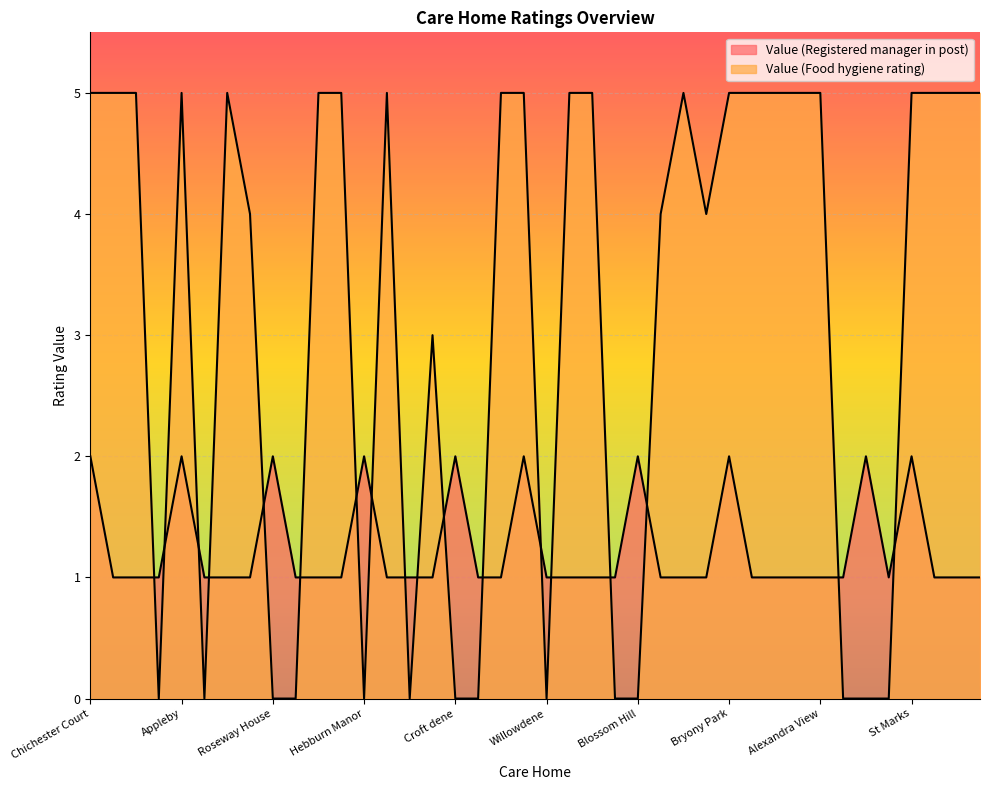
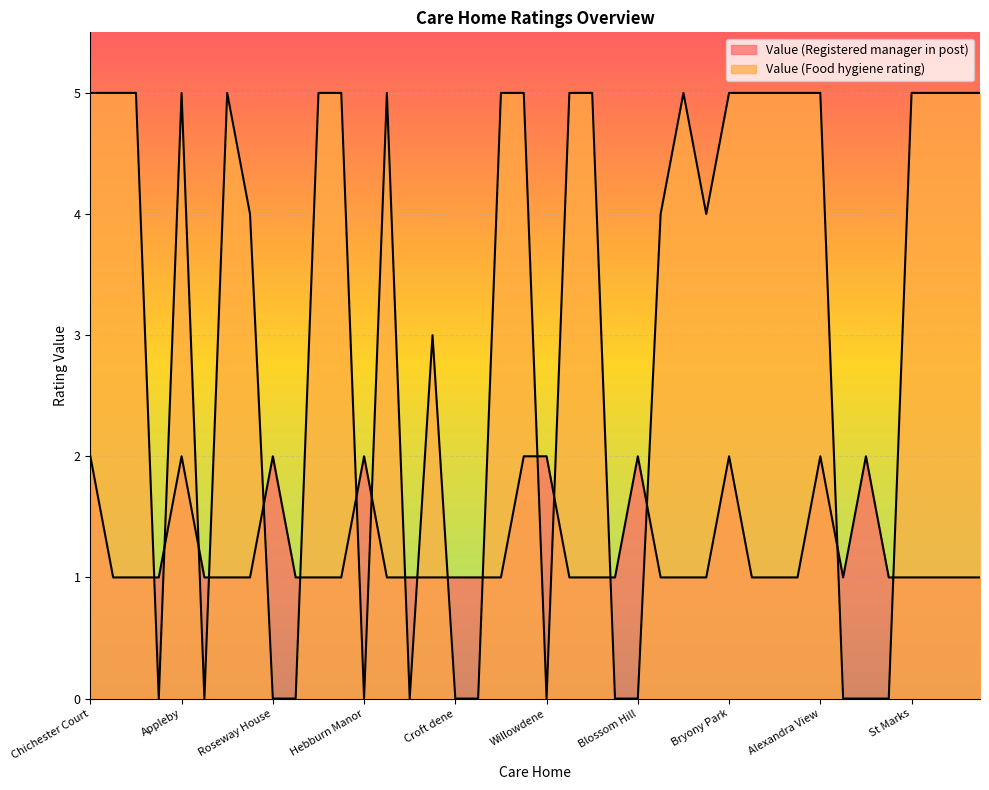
Value (Registered manager in post), Croft dene: 2 -> 1
Value (Registered manager in post), Willowdene: 1 -> 2
Value (Registered manager in post), Alexandra View: 1 -> 2
Value (Registered manager in post), St Marks: 2 -> 1
